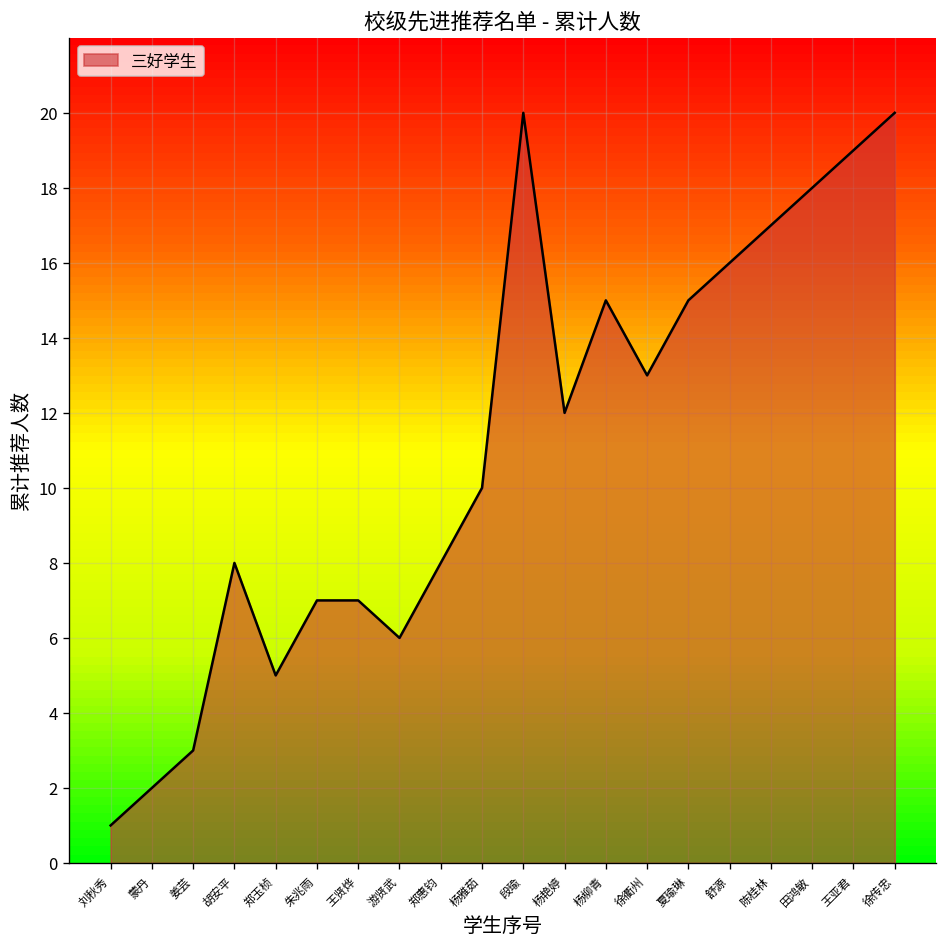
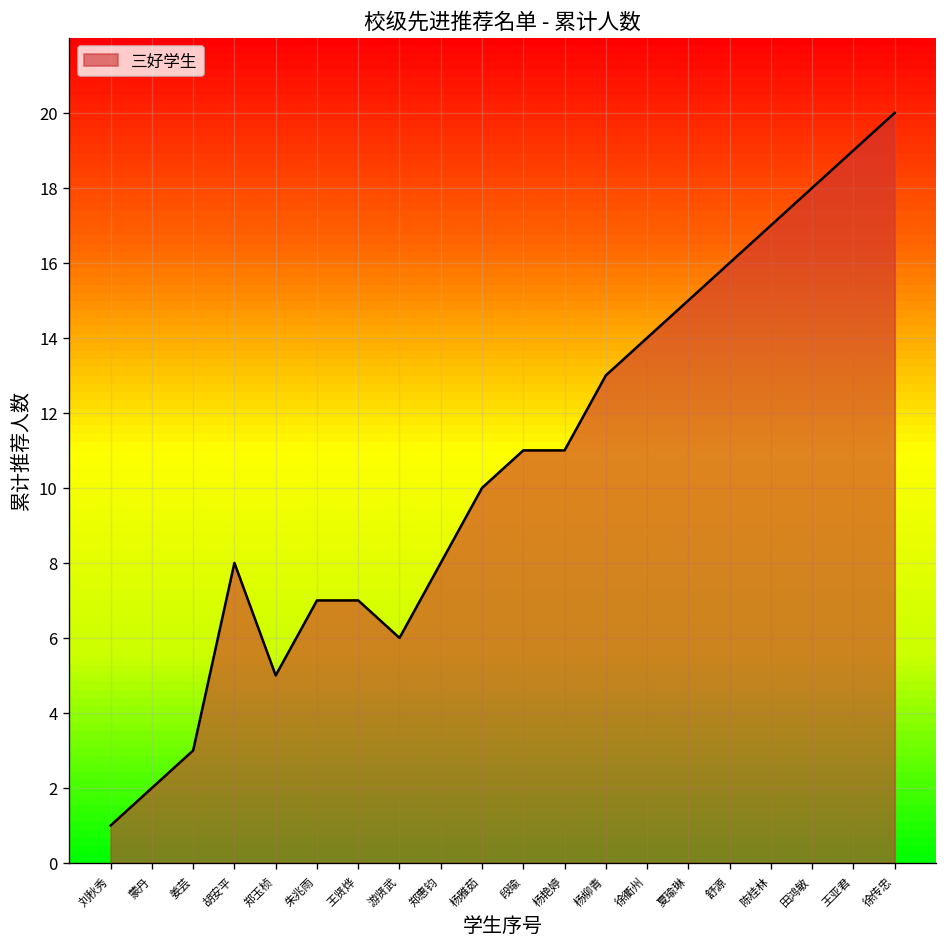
段瑜: 20 -> 11
杨艳婷: 12 -> 11
杨柳青: 15 -> 13
徐衢州: 13 -> 14
